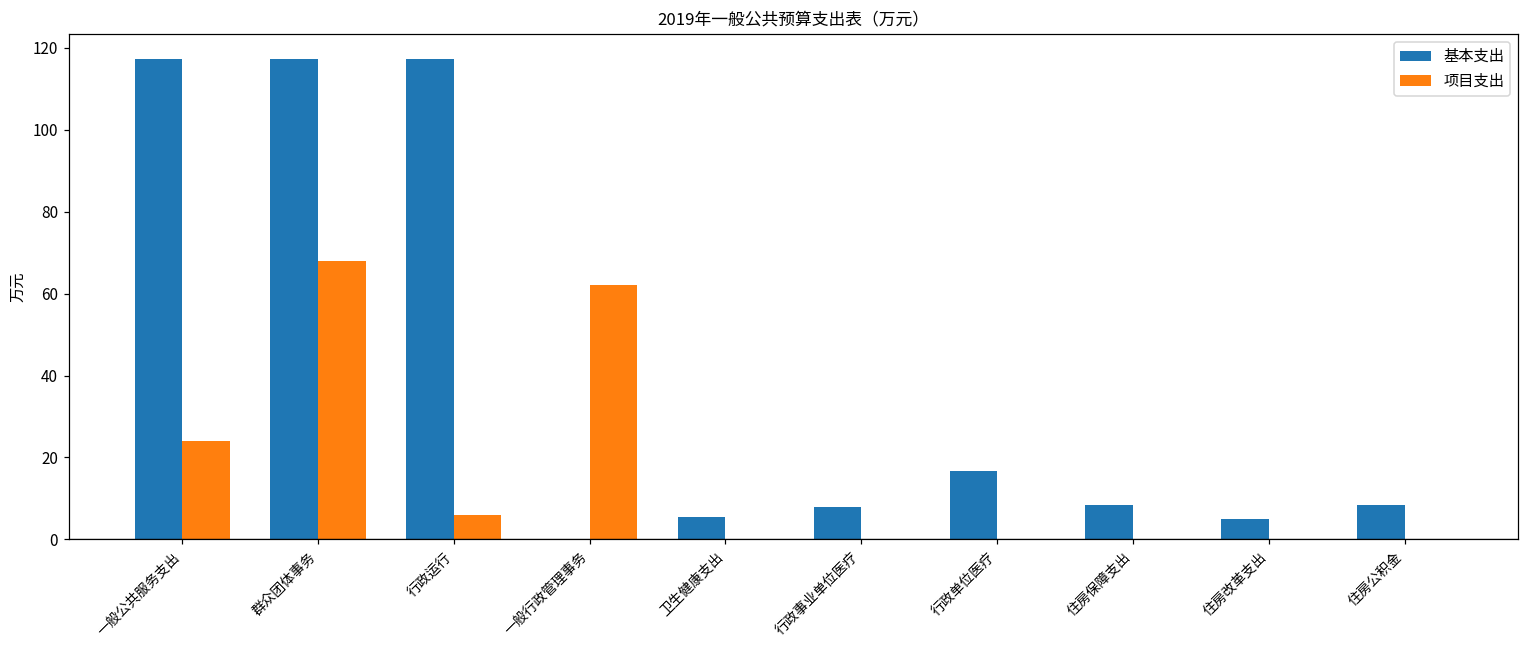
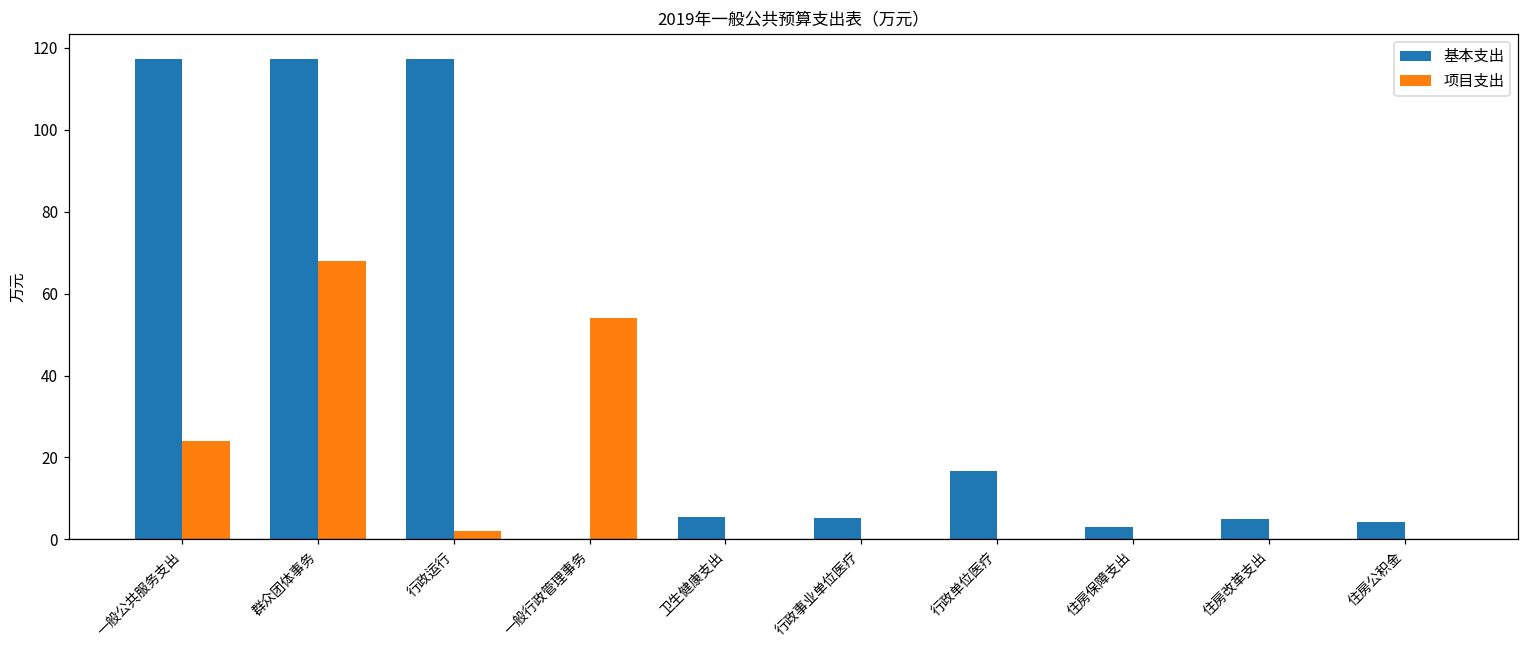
项目支出, 行政运行: 6 -> 2
项目支出, 一般行政管理事务: 62 -> 54
基本支出, 行政事业单位医疗: 8 -> 5
基本支出, 住房保障支出: 8 -> 3
基本支出, 住房公积金: 8 -> 4
